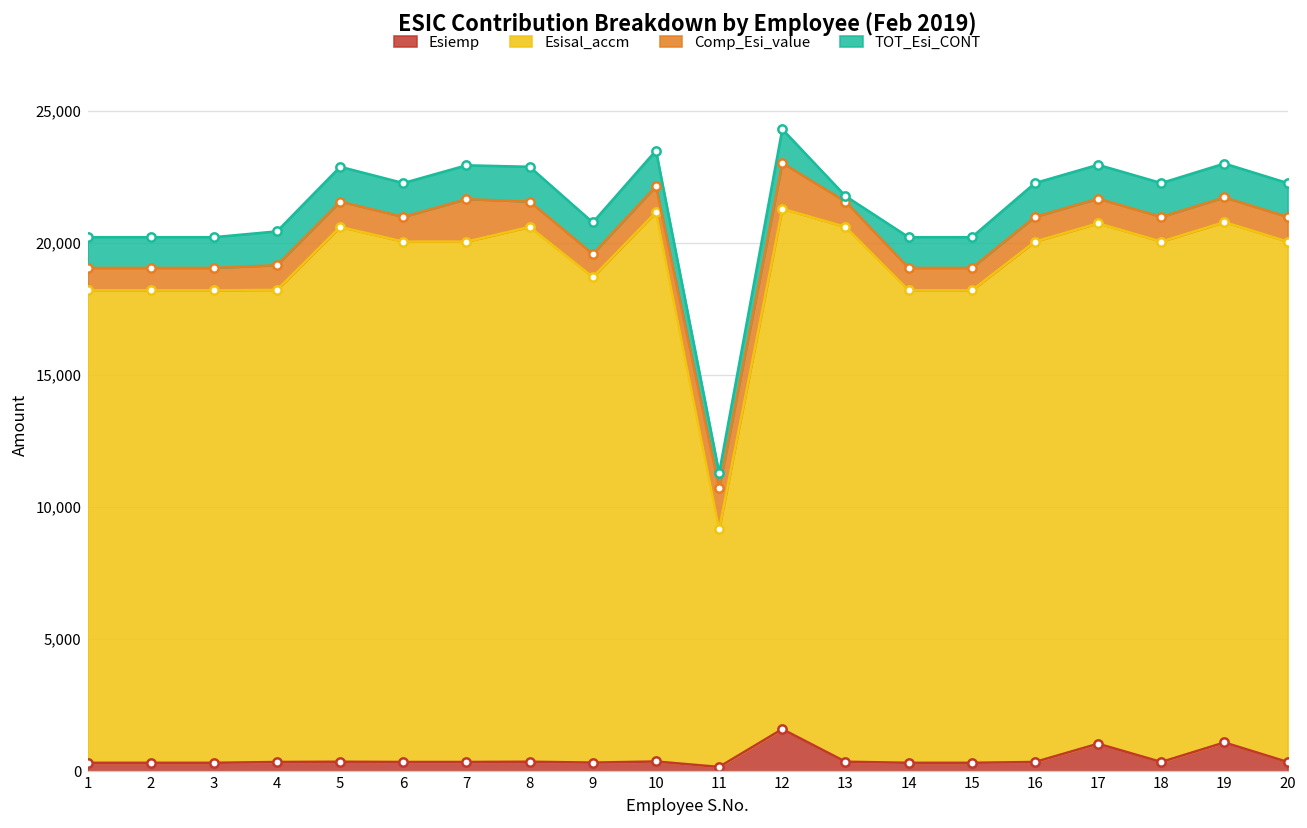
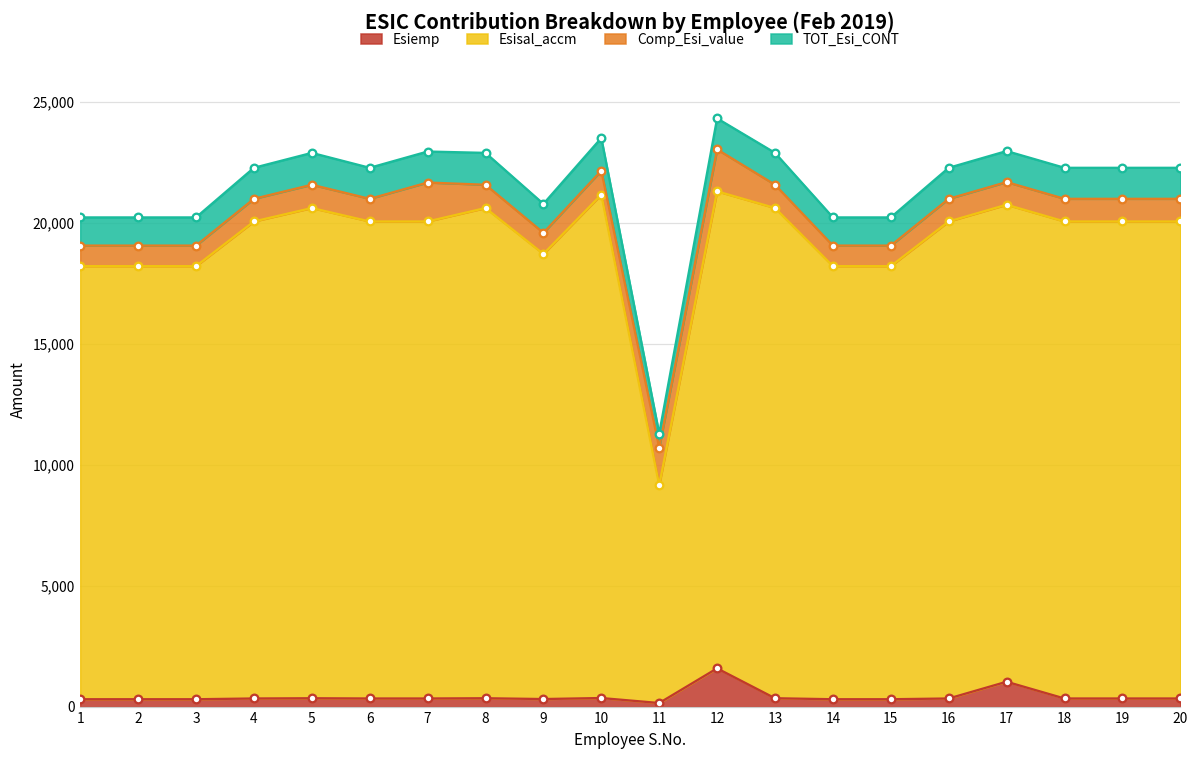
Esisal_accm, 4: 17,900 -> 19,700
TOT_Esi_CONT, 13: 200 -> 1,300
Esiemp, 19: 1,100 -> 300
